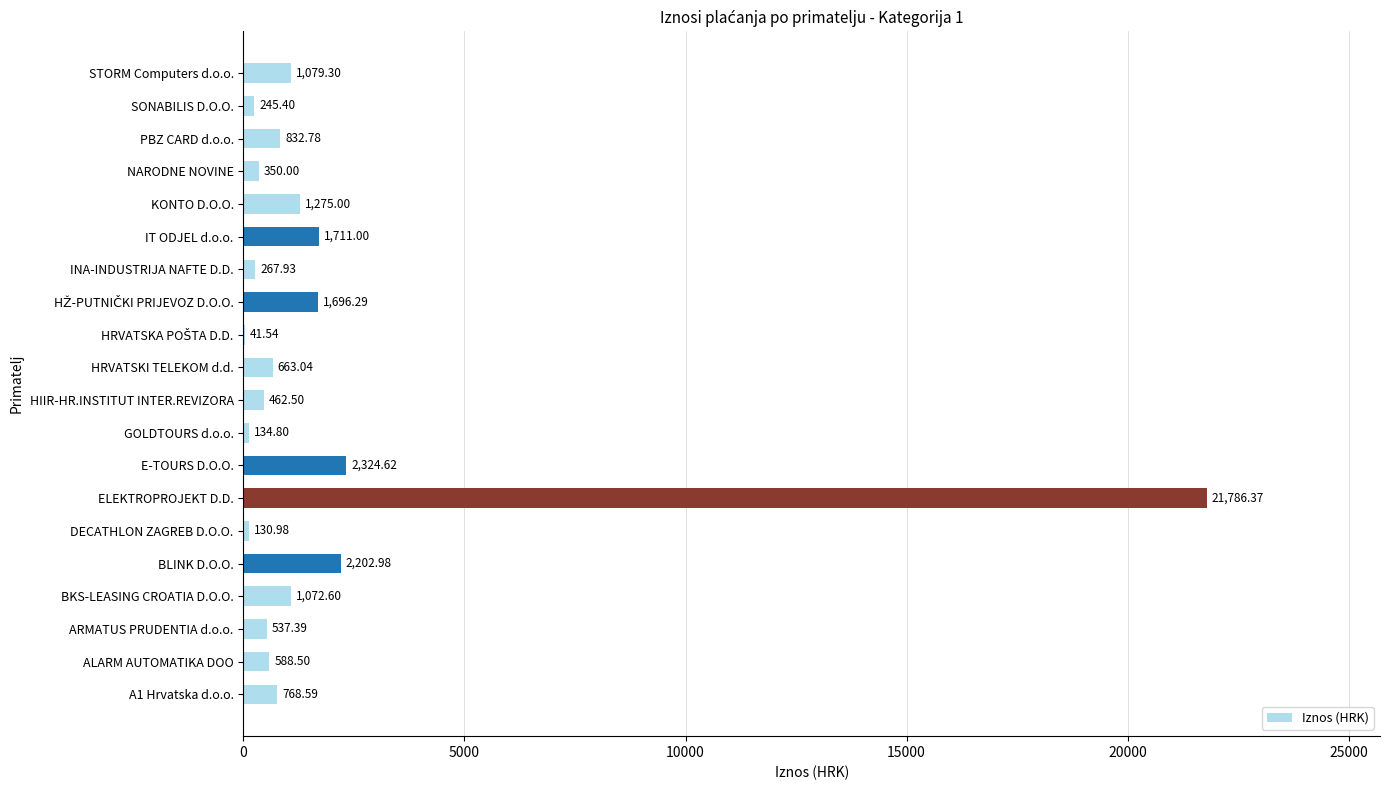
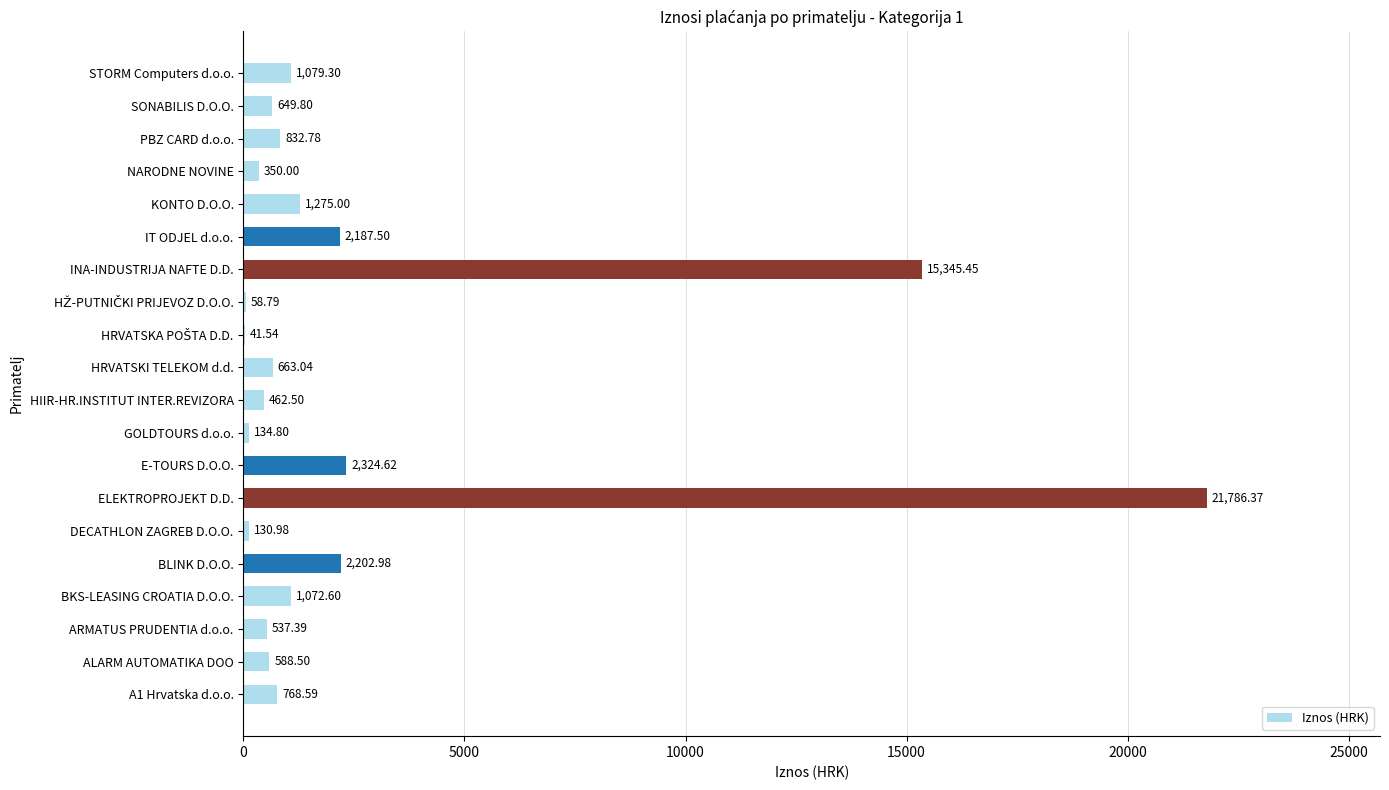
SONABILIS D.O.O.: 245.40 -> 649.80
IT ODJEL d.o.o.: 1,711.00 -> 2,187.50
INA-INDUSTRIJA NAFTE D.D.: 267.93 -> 15,345.45
HŽ-PUTNIČKI PRIJEVOZ D.O.O.: 1,696.29 -> 58.79
